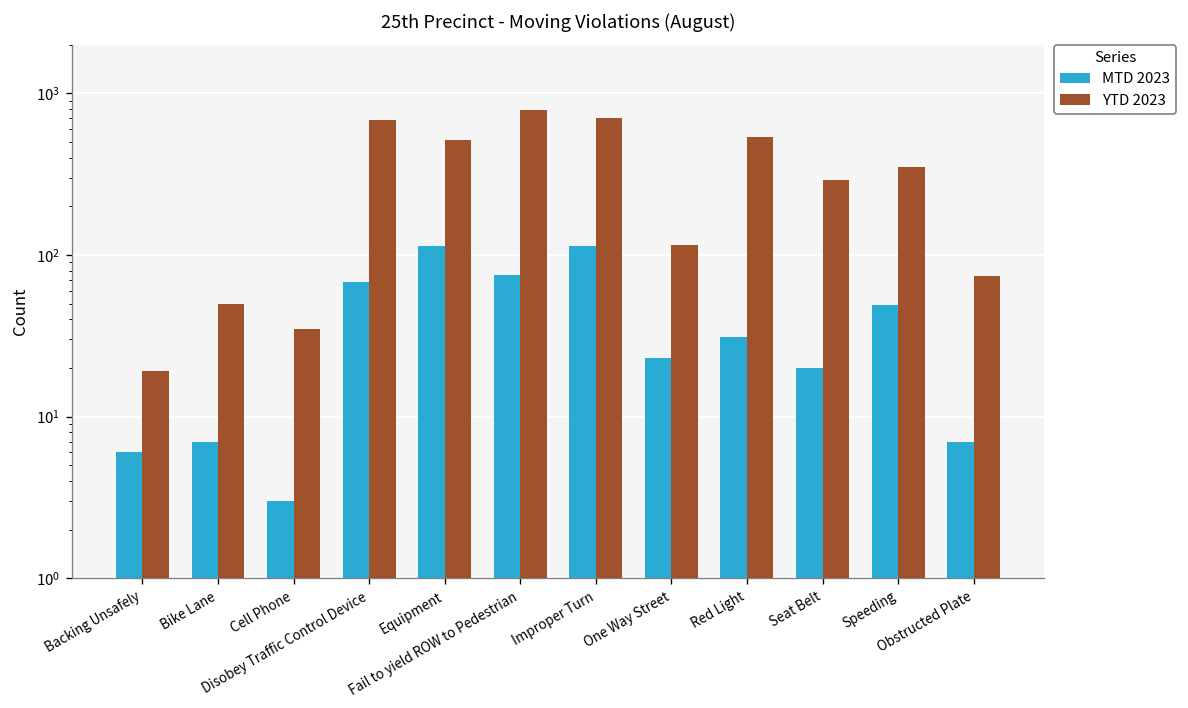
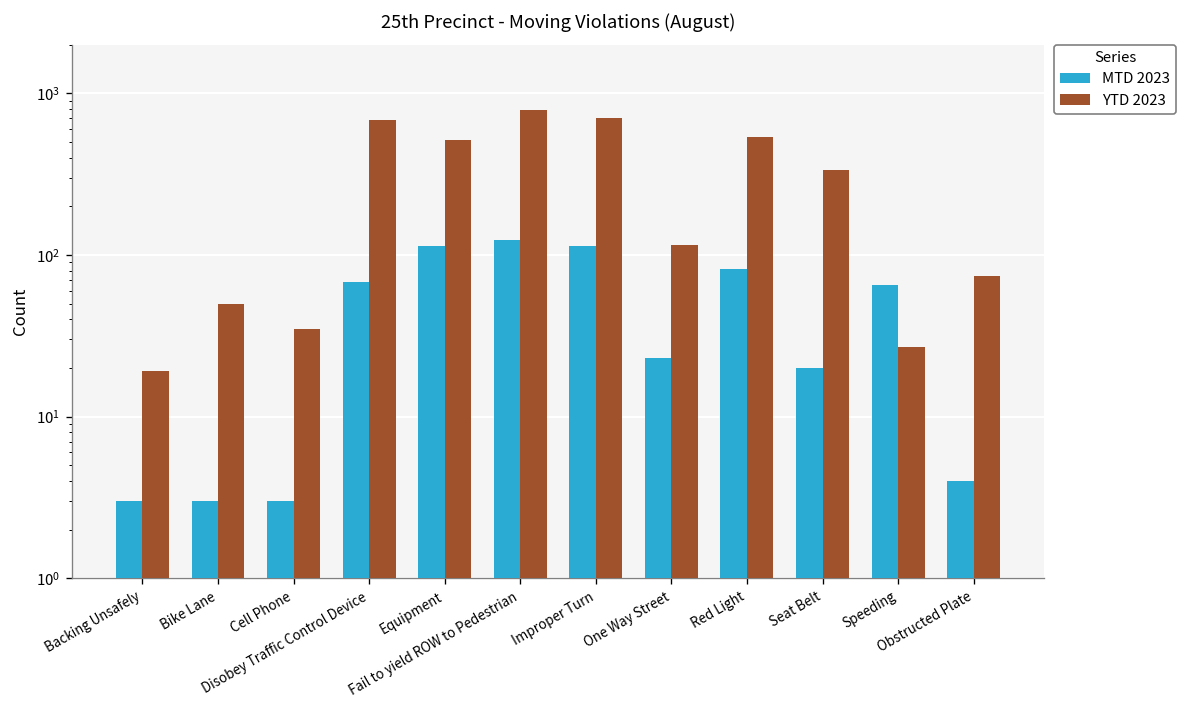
MTD 2023, Backing Unsafely: 6 -> 3
MTD 2023, Bike Lane: 7 -> 3
MTD 2023, Fail to yield ROW to Pedestrian: 80 -> 120
MTD 2023, Red Light: 31 -> 80
YTD 2023, Seat Belt: 290 -> 340
MTD 2023, Speeding: 49 -> 70
YTD 2023, Speeding: 350 -> 27
MTD 2023, Obstructed Plate: 7 -> 4
